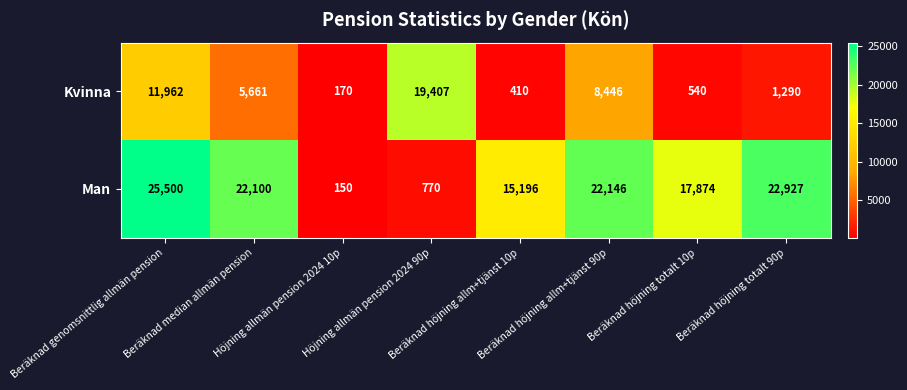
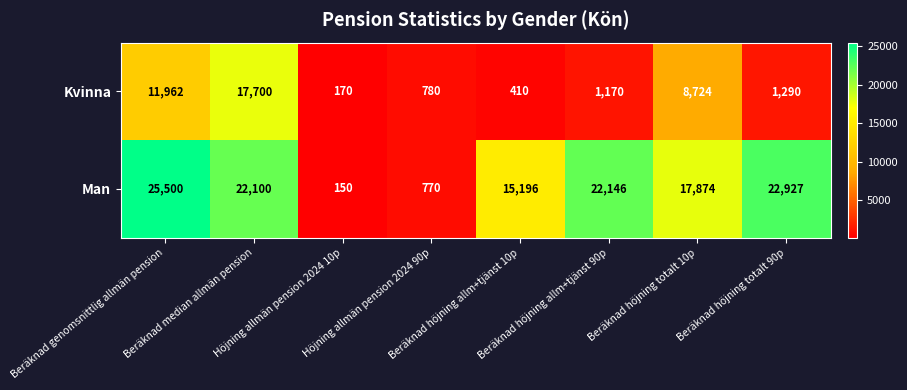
Kvinna, Beräknad median allmän pension: 5,661 -> 17,700
Kvinna, Höjning allmän pension 2024 90p: 19,407 -> 780
Kvinna, Beräknad höjning allm+tjänst 90p: 8,446 -> 1,170
Kvinna, Beräknad höjning totalt 10p: 540 -> 8,724
